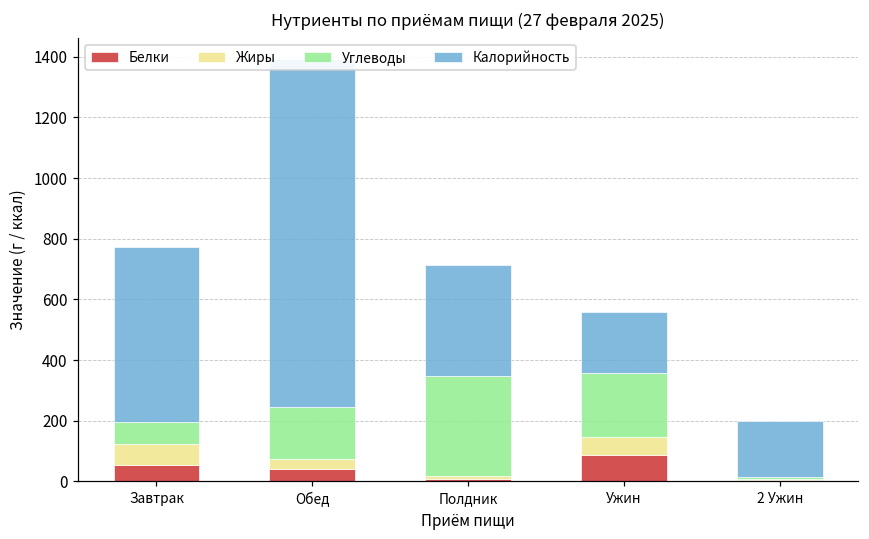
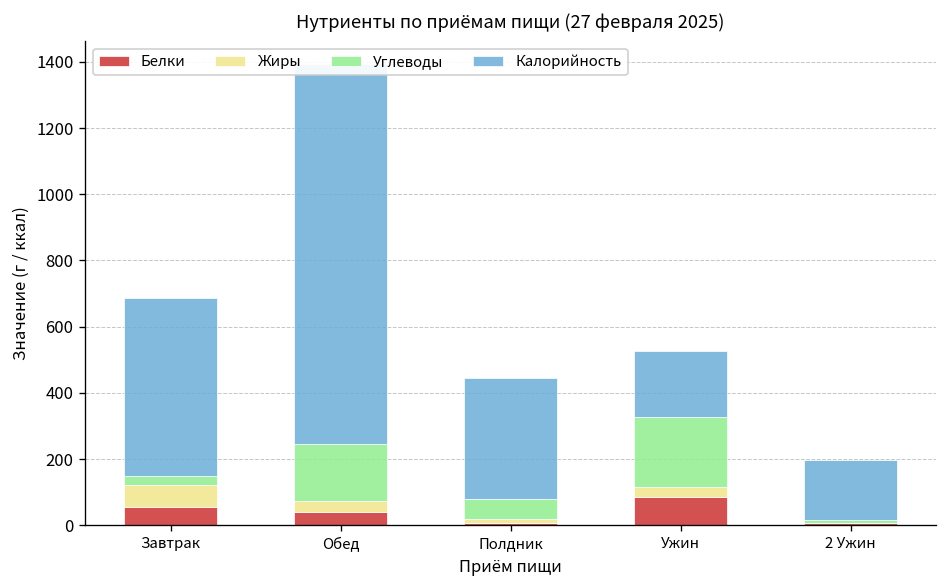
Углеводы, Завтрак: 70 -> 30
Калорийность, Завтрак: 570 -> 540
Углеводы, Полдник: 330 -> 60
Жиры, Ужин: 60 -> 30
